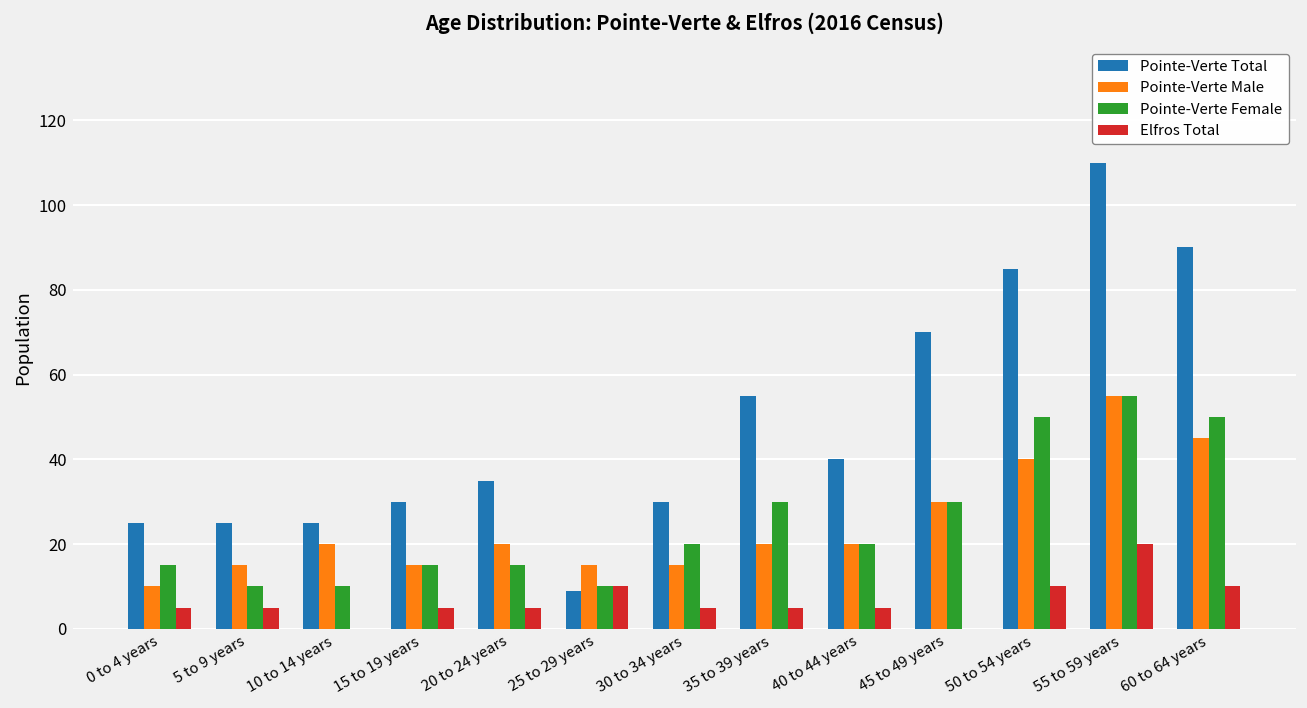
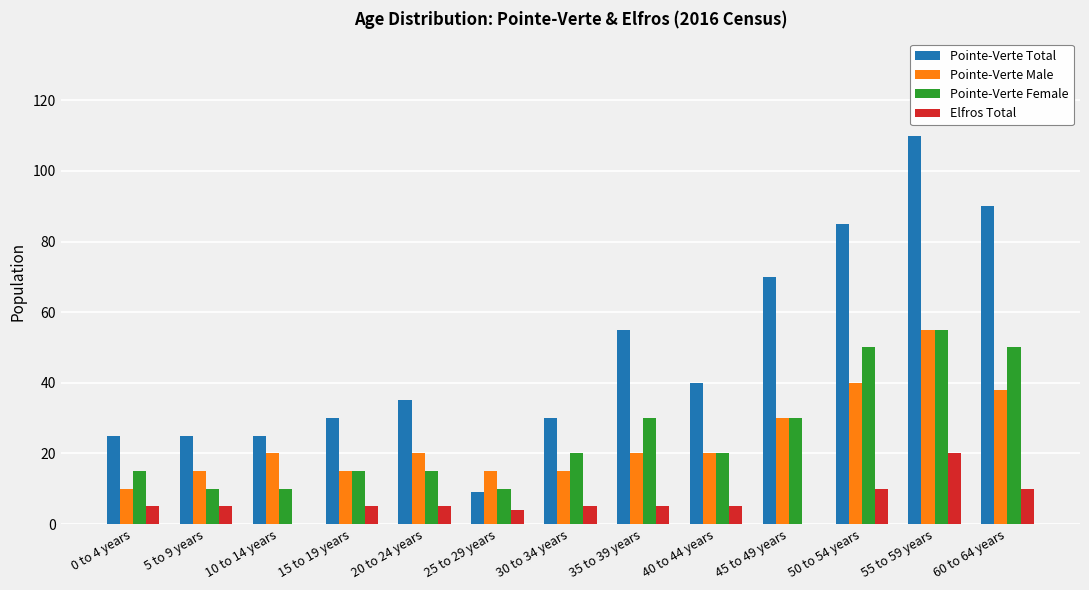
Elfros Total, 25 to 29 years: 10 -> 4
Pointe-Verte Male, 60 to 64 years: 45 -> 38
